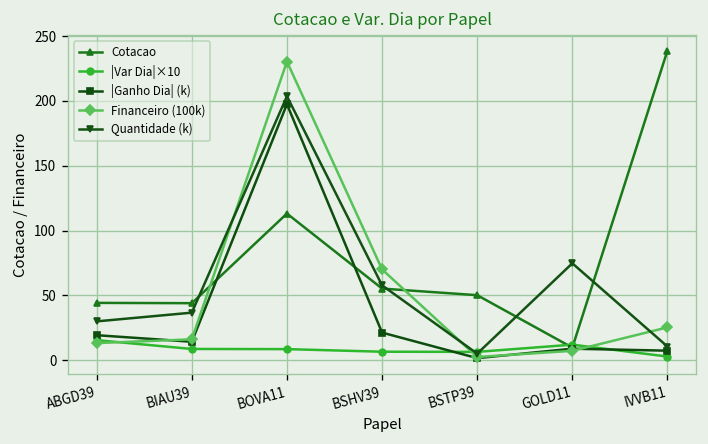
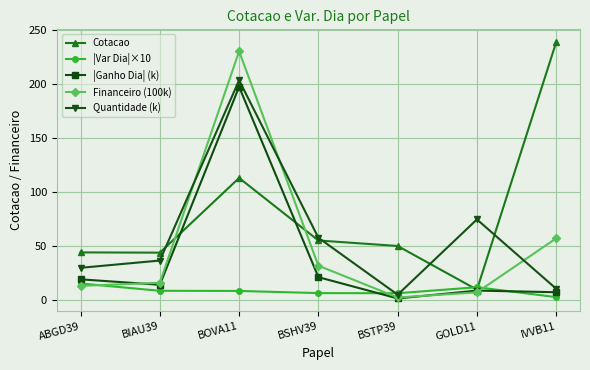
Financeiro (100k), BSHV39: 70 -> 32
Financeiro (100k), IVVB11: 25 -> 57
